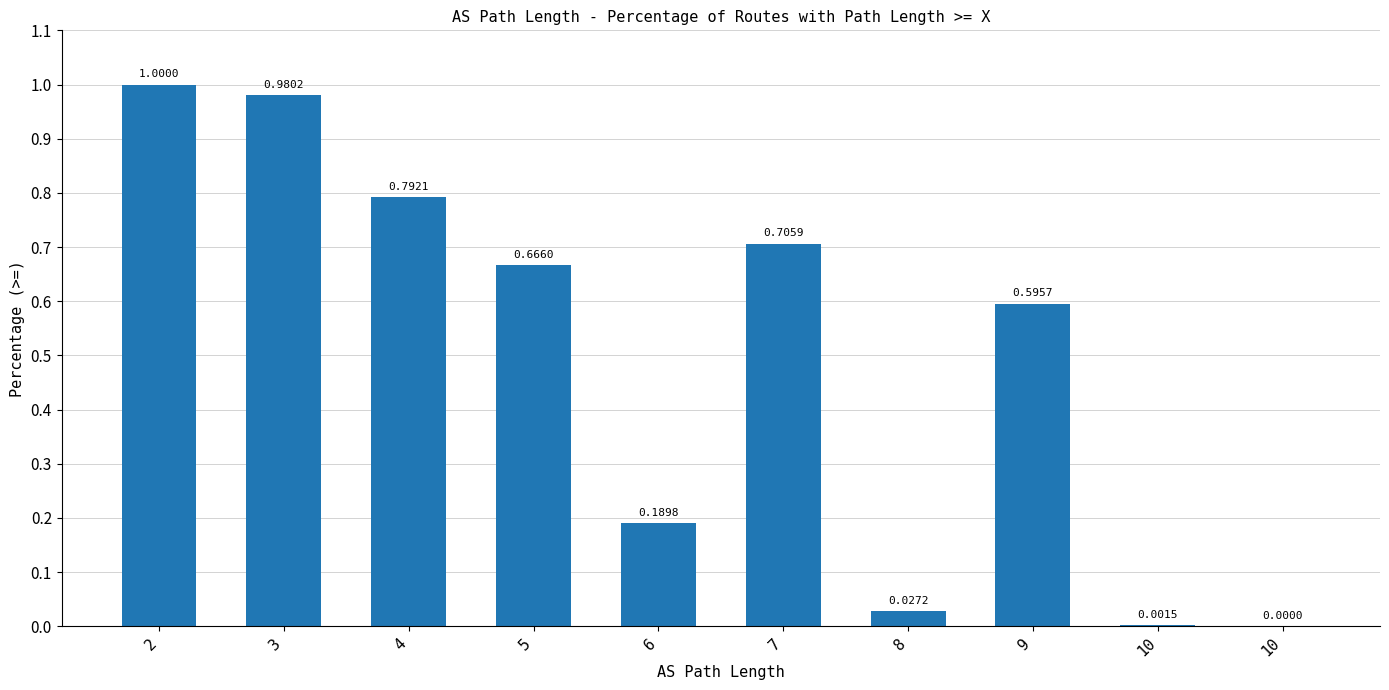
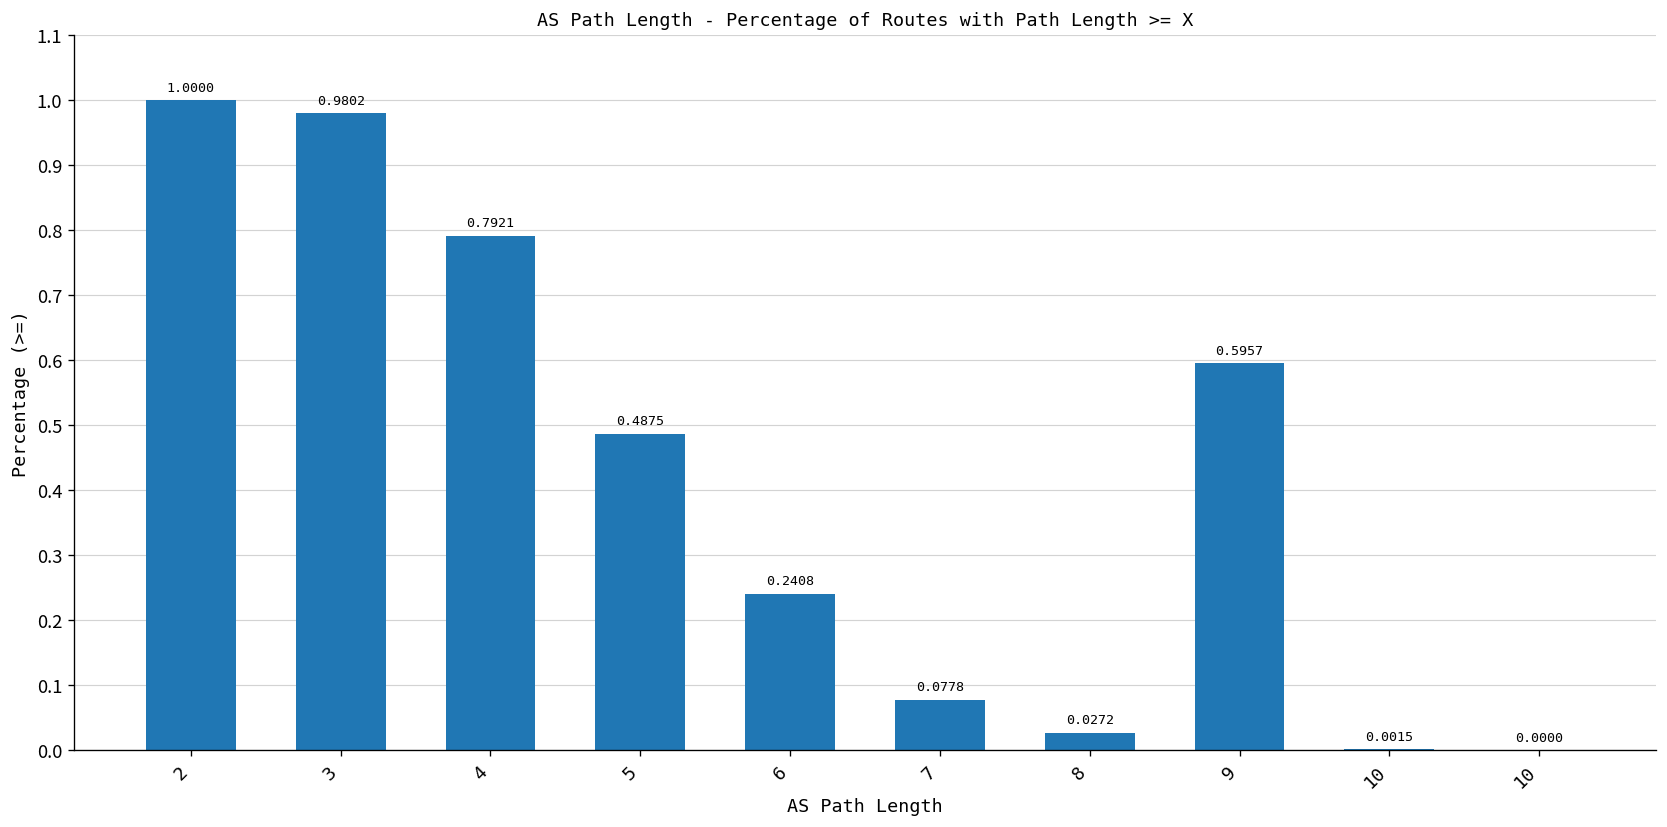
5: 0.6660 -> 0.4875
6: 0.1898 -> 0.2408
7: 0.7059 -> 0.0778
